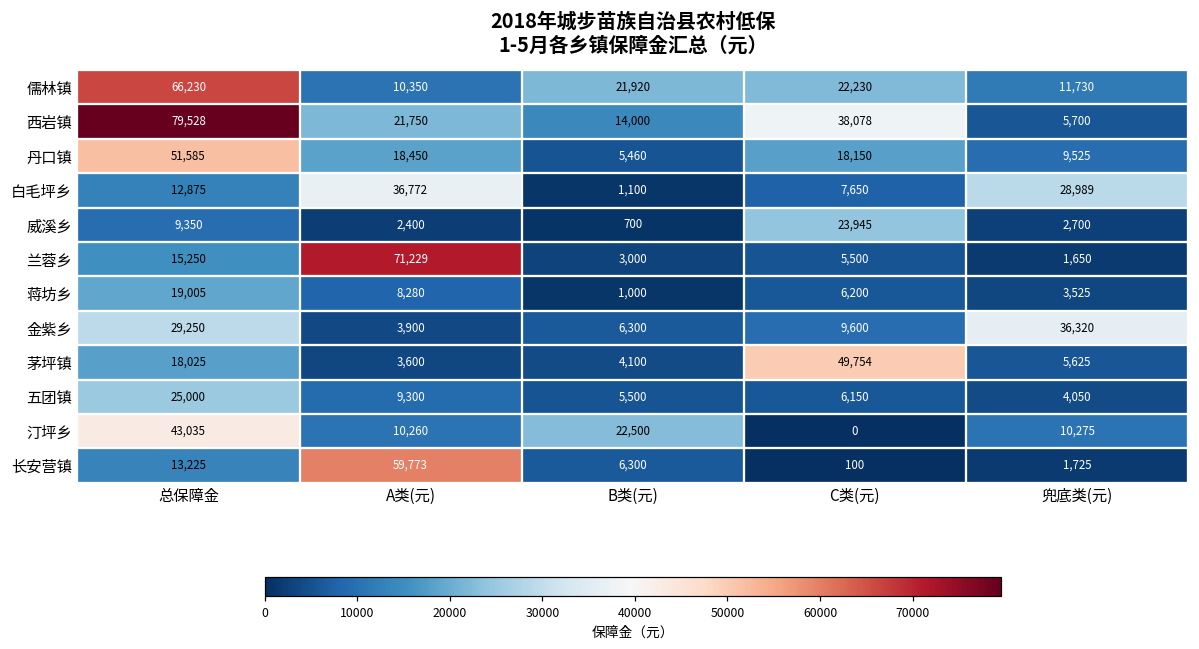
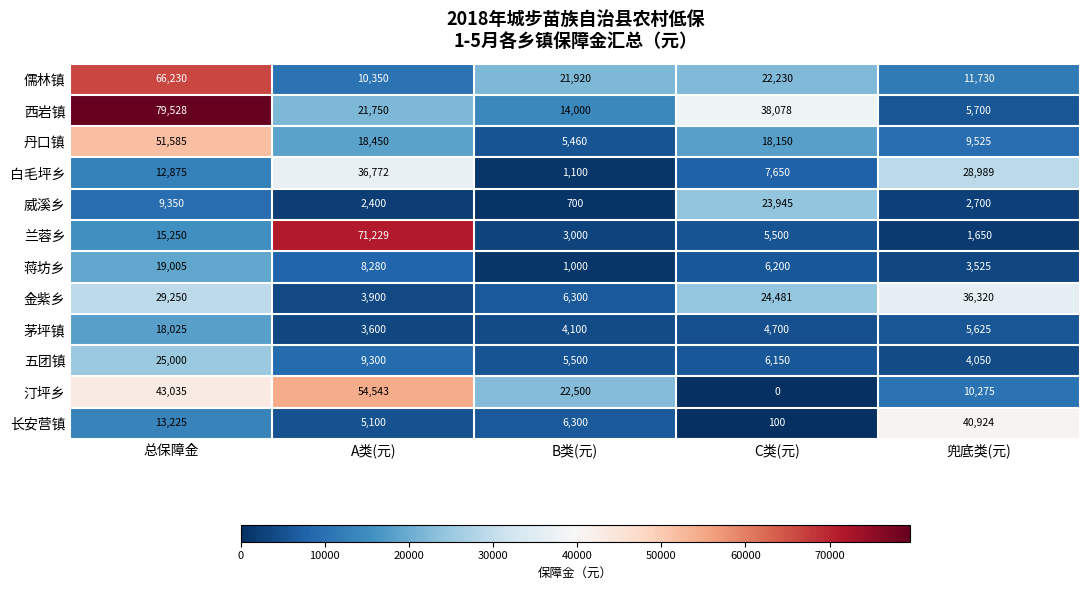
金紫乡, C类(元): 9,600 -> 24,481
茅坪镇, C类(元): 49,754 -> 4,700
汀坪乡, A类(元): 10,260 -> 54,543
长安营镇, A类(元): 59,773 -> 5,100
长安营镇, 兜底类(元): 1,725 -> 40,924
